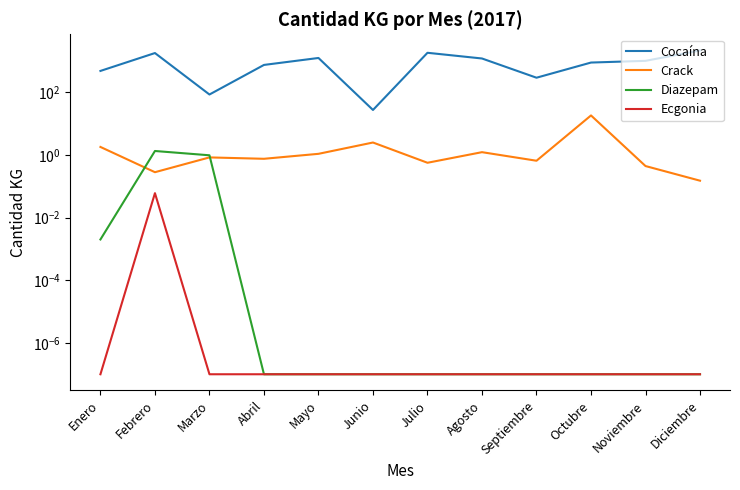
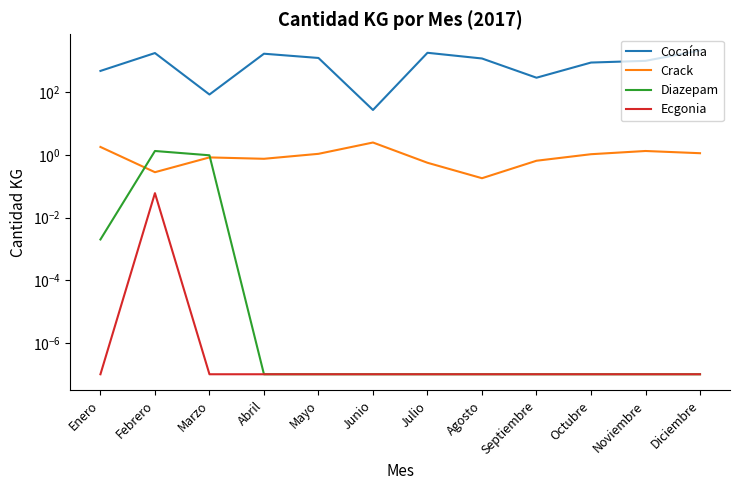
Cocaína, Abril: 700 -> 2000
Crack, Agosto: 1.2 -> 0.2
Crack, Octubre: 20 -> 1.1
Crack, Noviembre: 0.4 -> 1.3
Crack, Diciembre: 0.2 -> 1.1
